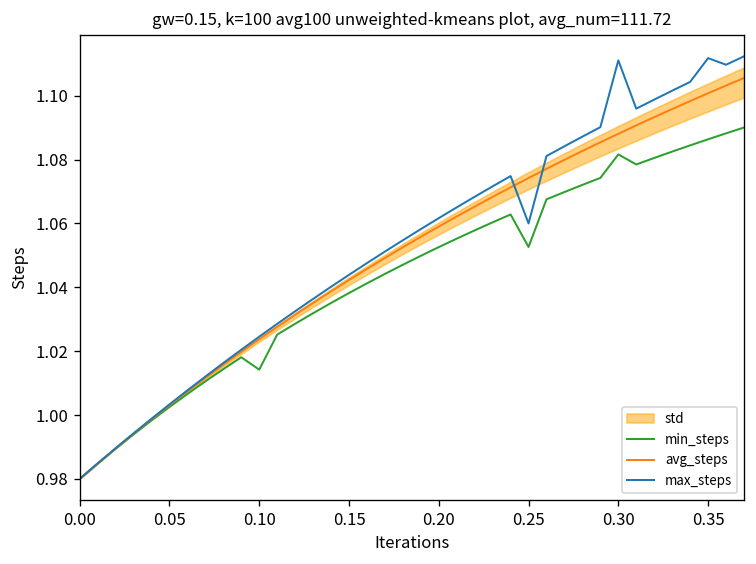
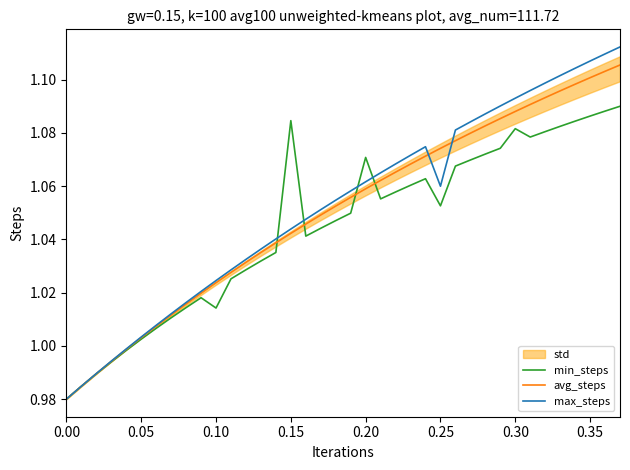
min_steps, 0.15: 1.038 -> 1.085
min_steps, 0.20: 1.053 -> 1.071
max_steps, 0.30: 1.111 -> 1.093
max_steps, 0.35: 1.112 -> 1.107
